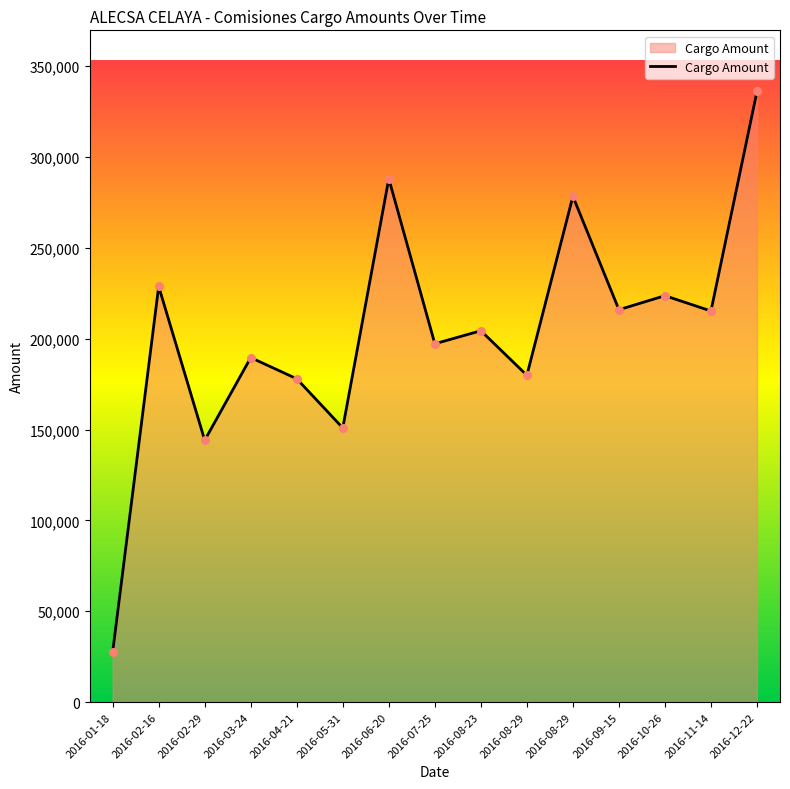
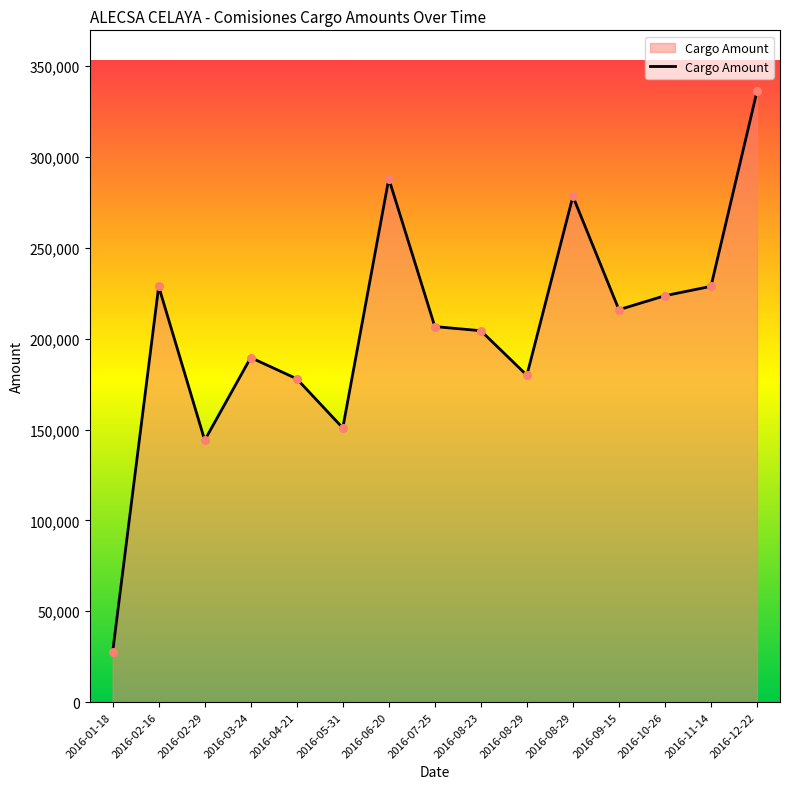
2016-07-25: 197,000 -> 207,000
2016-11-14: 215,000 -> 229,000
